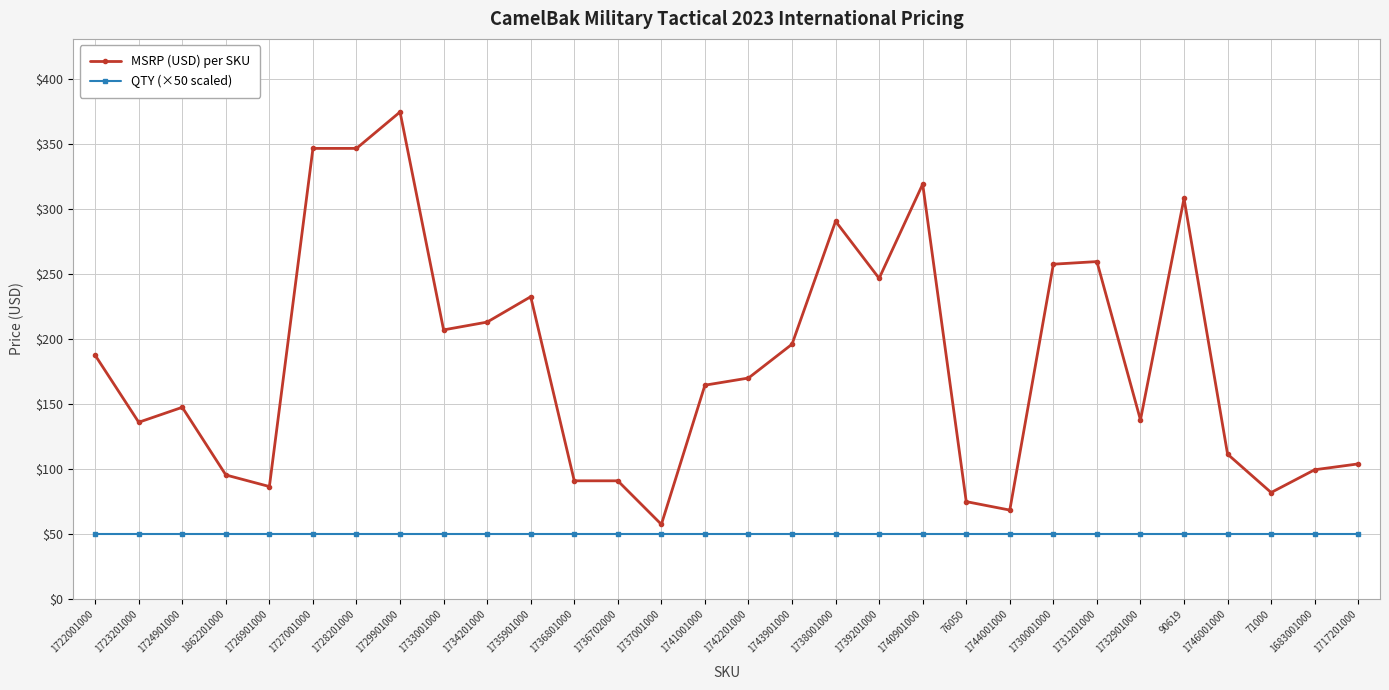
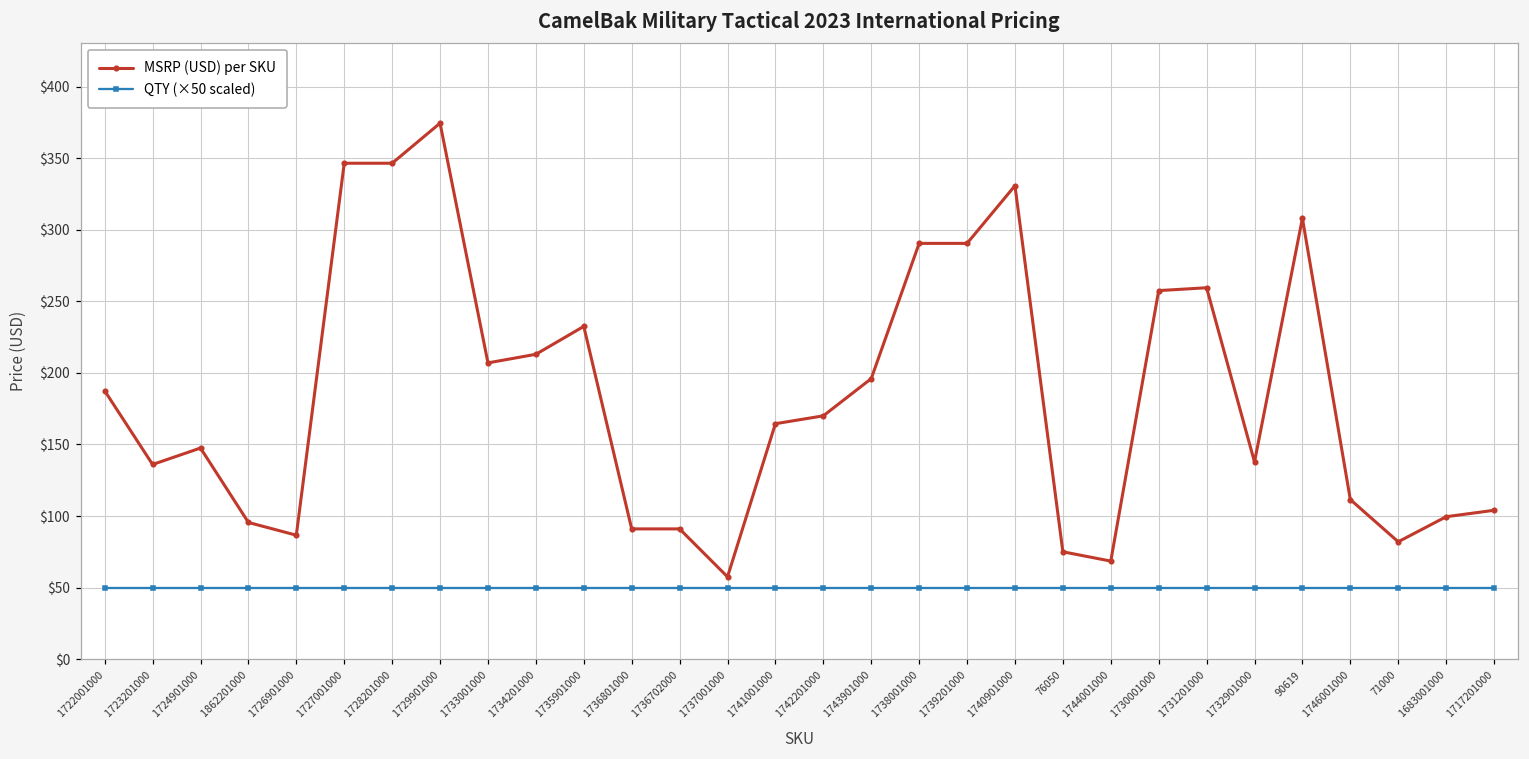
MSRP (USD) per SKU, 1739201000: $247 -> $291
MSRP (USD) per SKU, 1740901000: $319 -> $331
